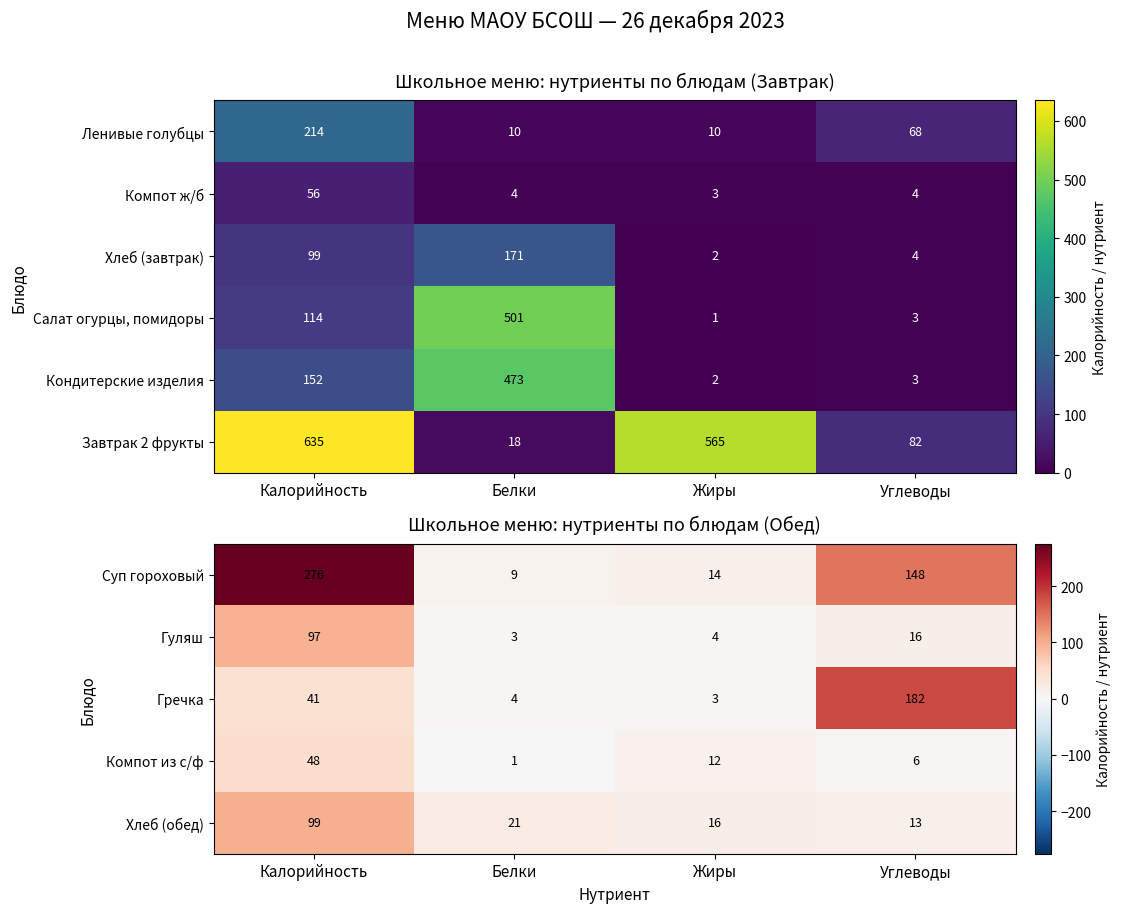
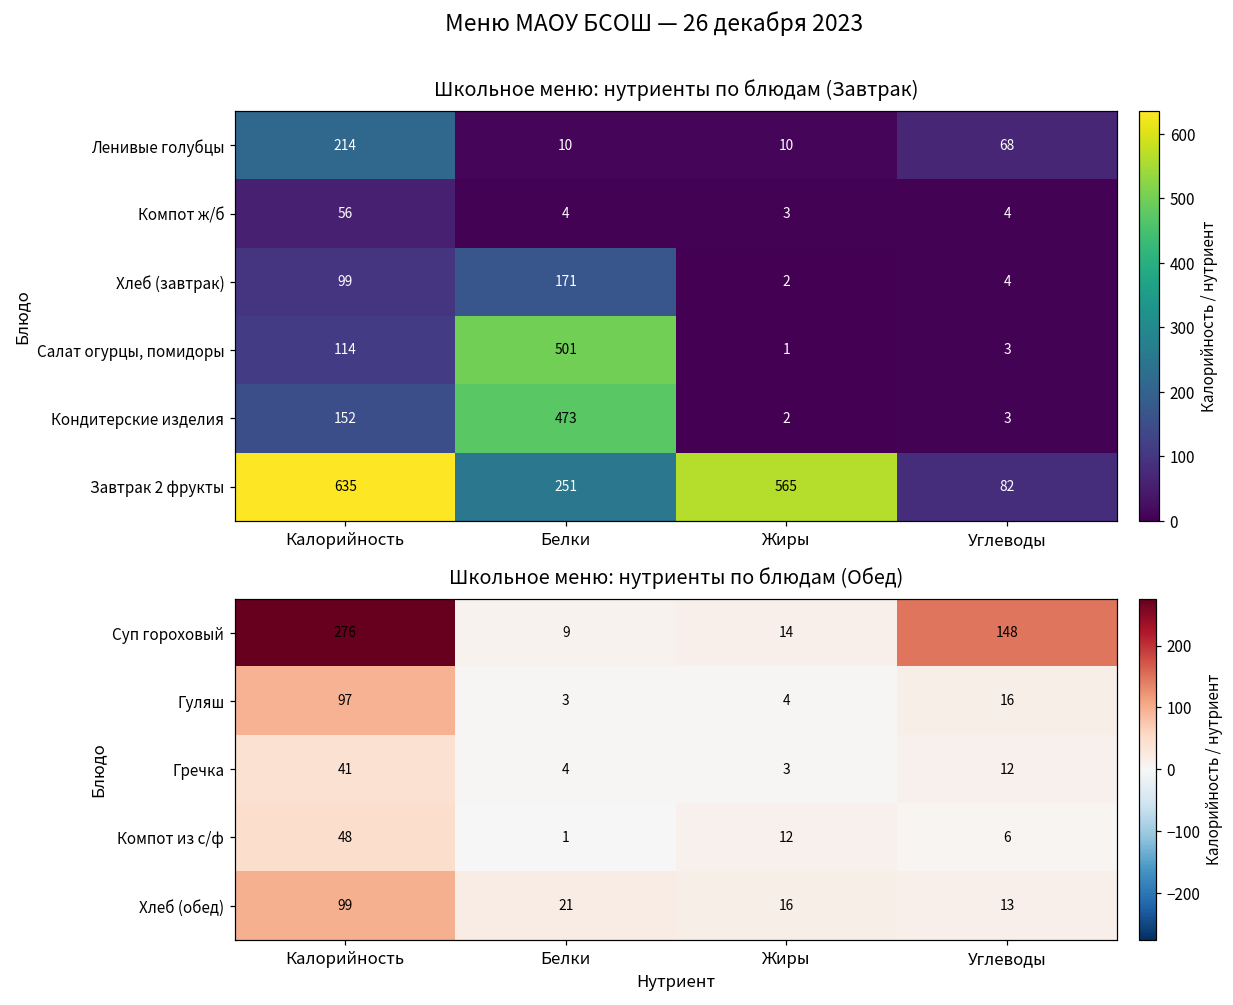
Школьное меню: нутриенты по блюдам (Завтрак), Завтрак 2 фрукты, Белки: 18 -> 251
Школьное меню: нутриенты по блюдам (Обед), Гречка, Углеводы: 182 -> 12
